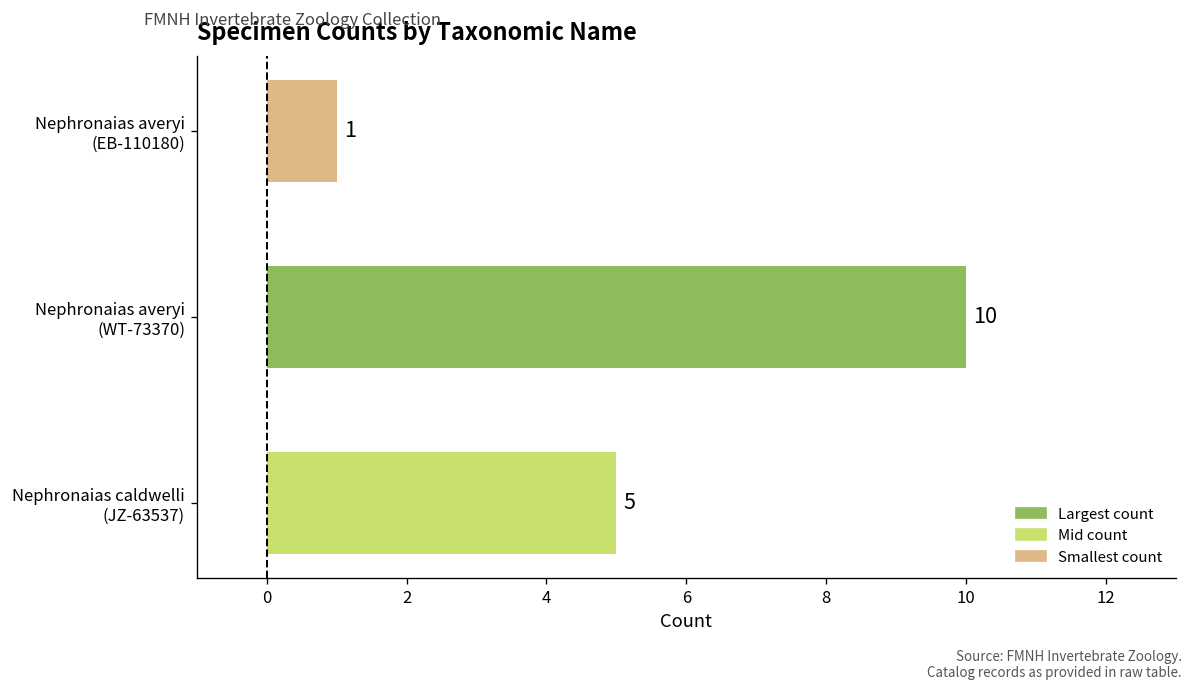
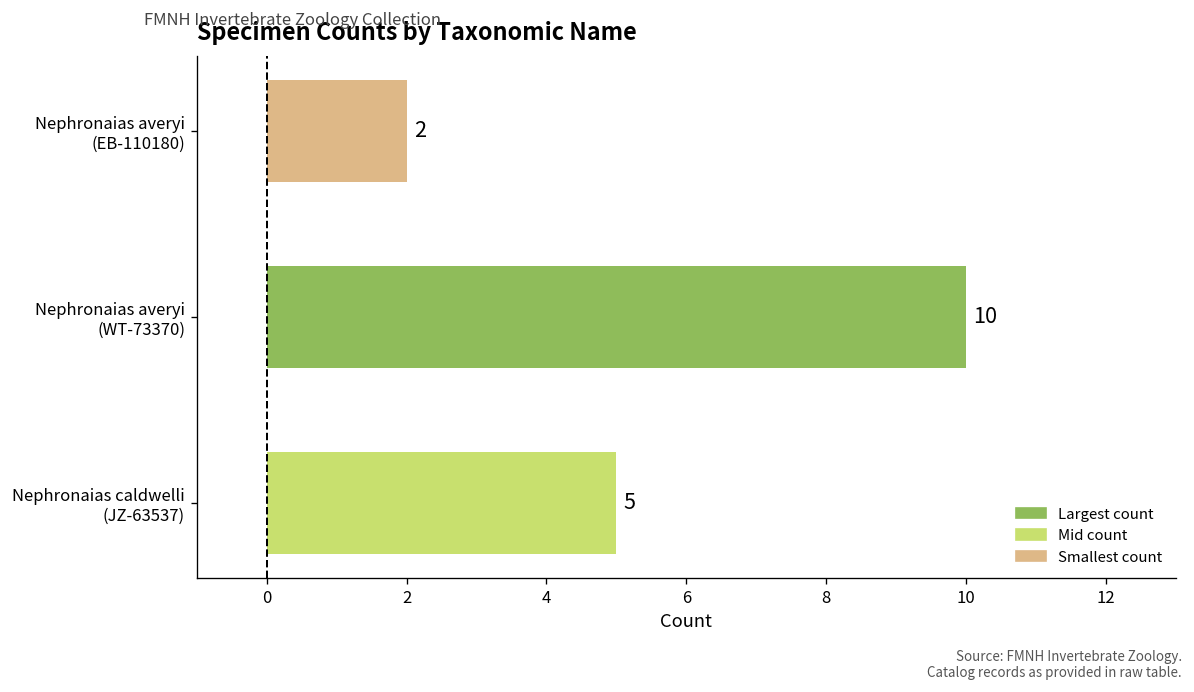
Nephronaias averyi (EB-110180): 1 -> 2
